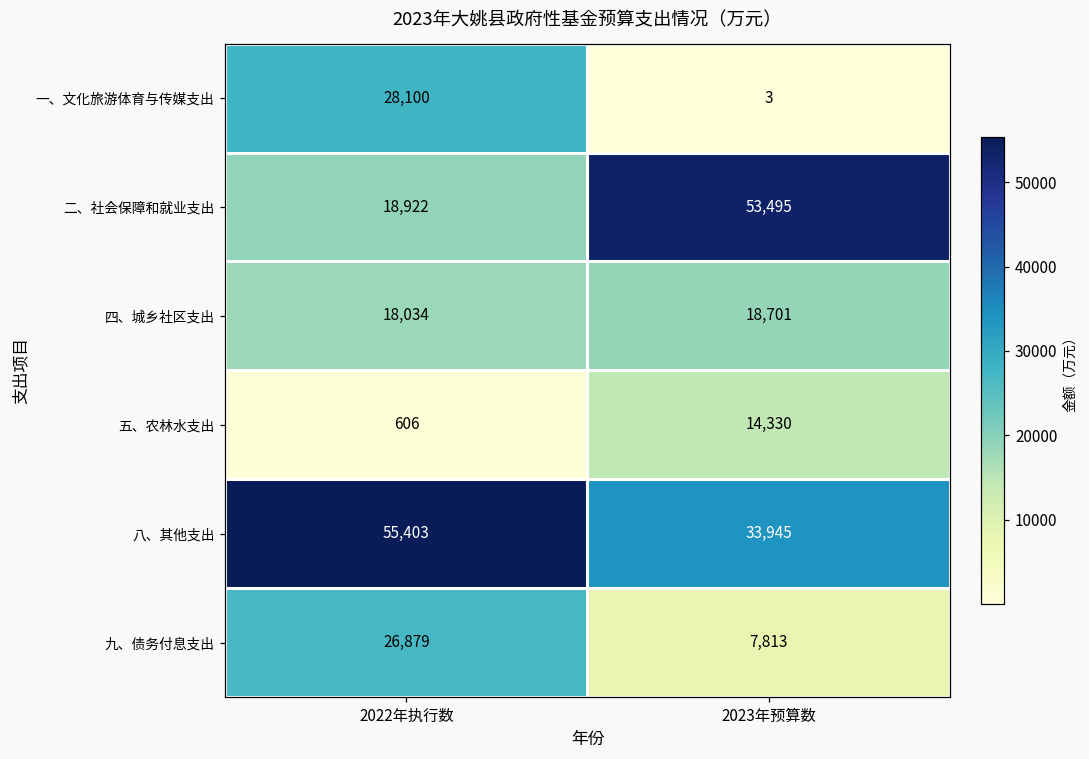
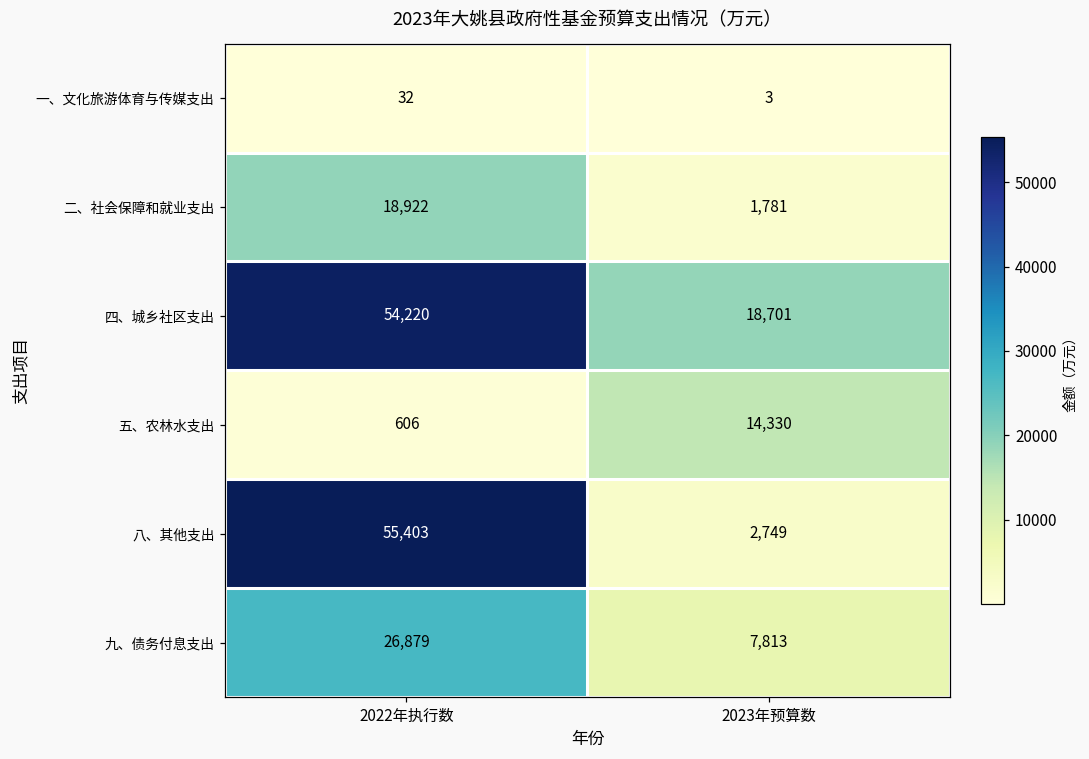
一、文化旅游体育与传媒支出, 2022年执行数: 28,100 -> 32
二、社会保障和就业支出, 2023年预算数: 53,495 -> 1,781
四、城乡社区支出, 2022年执行数: 18,034 -> 54,220
八、其他支出, 2023年预算数: 33,945 -> 2,749
